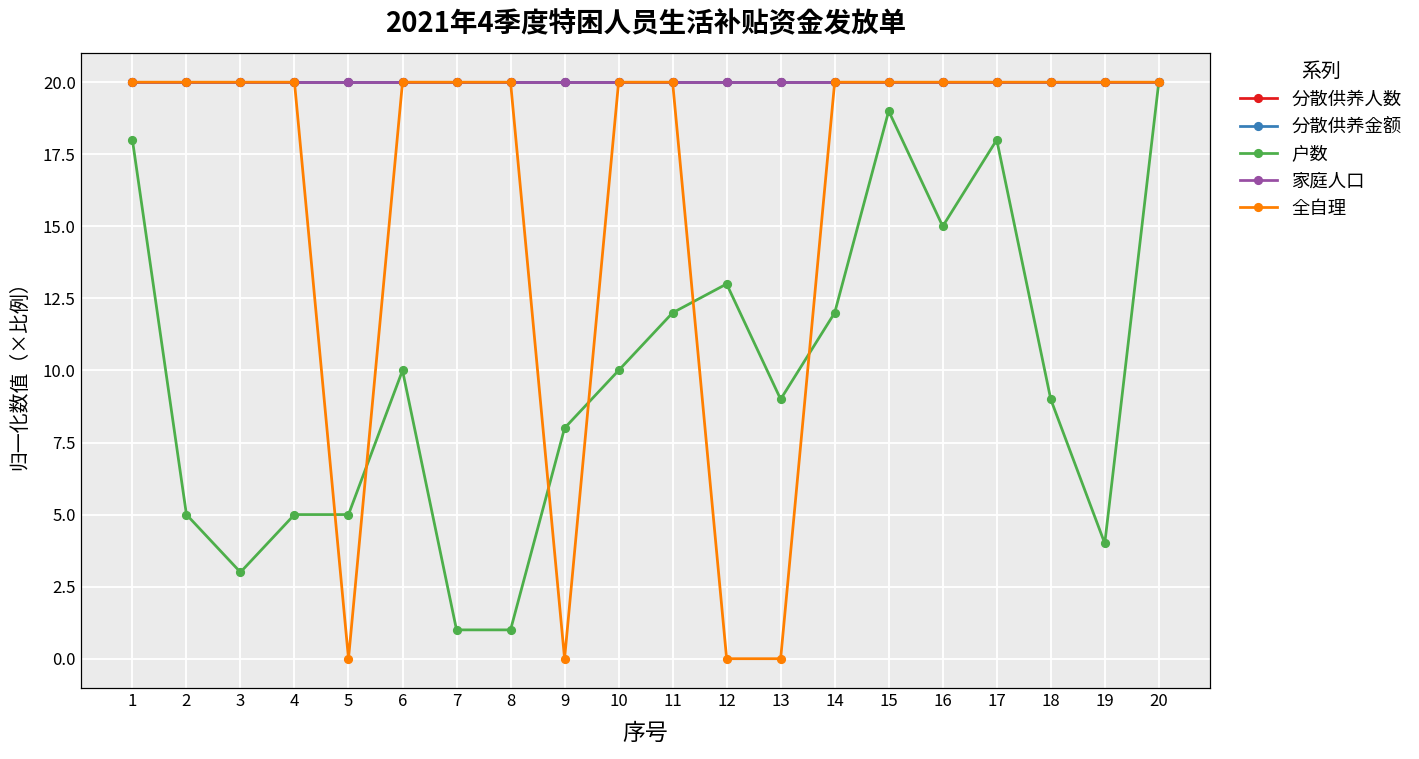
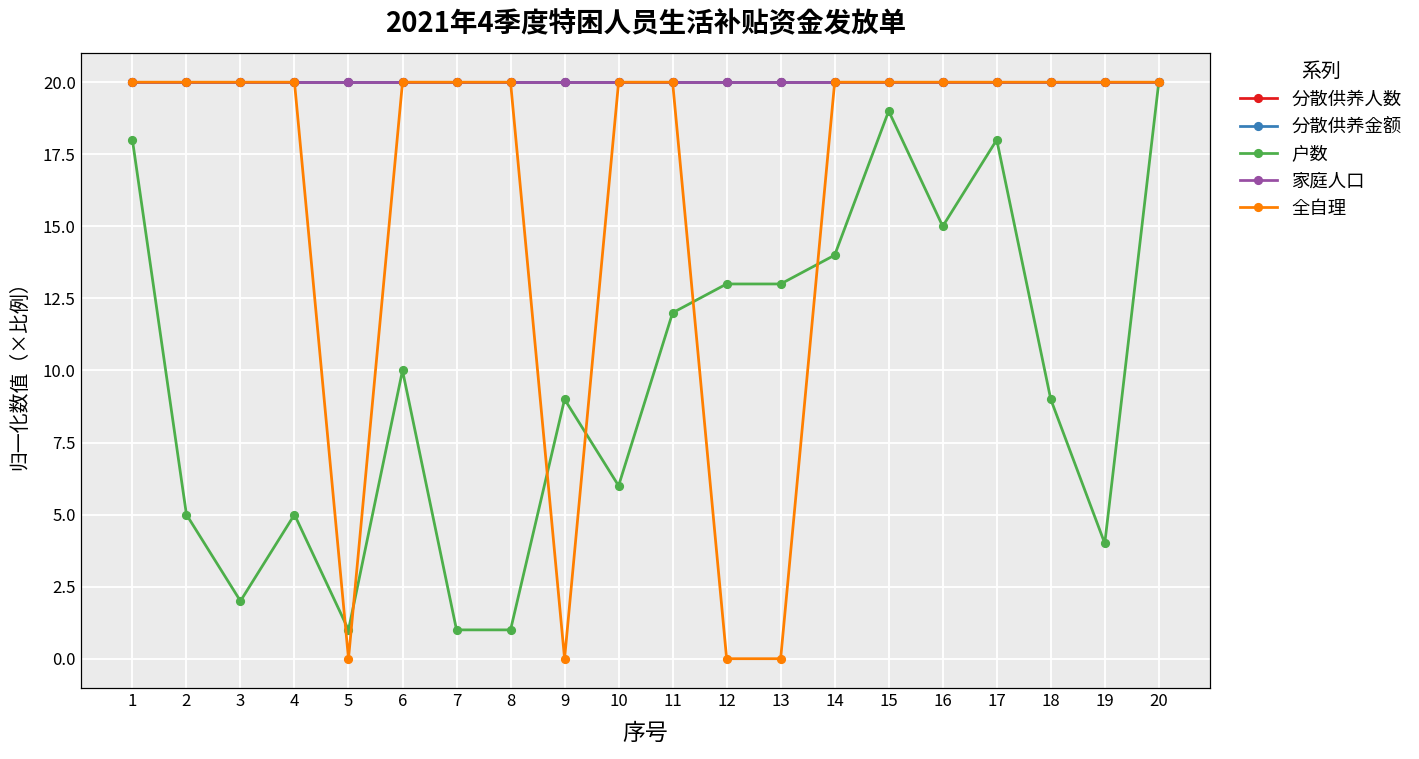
户数, 3: 3 -> 2
户数, 5: 5 -> 1
户数, 9: 8 -> 9
户数, 10: 10 -> 6
户数, 13: 9 -> 13
户数, 14: 12 -> 14
